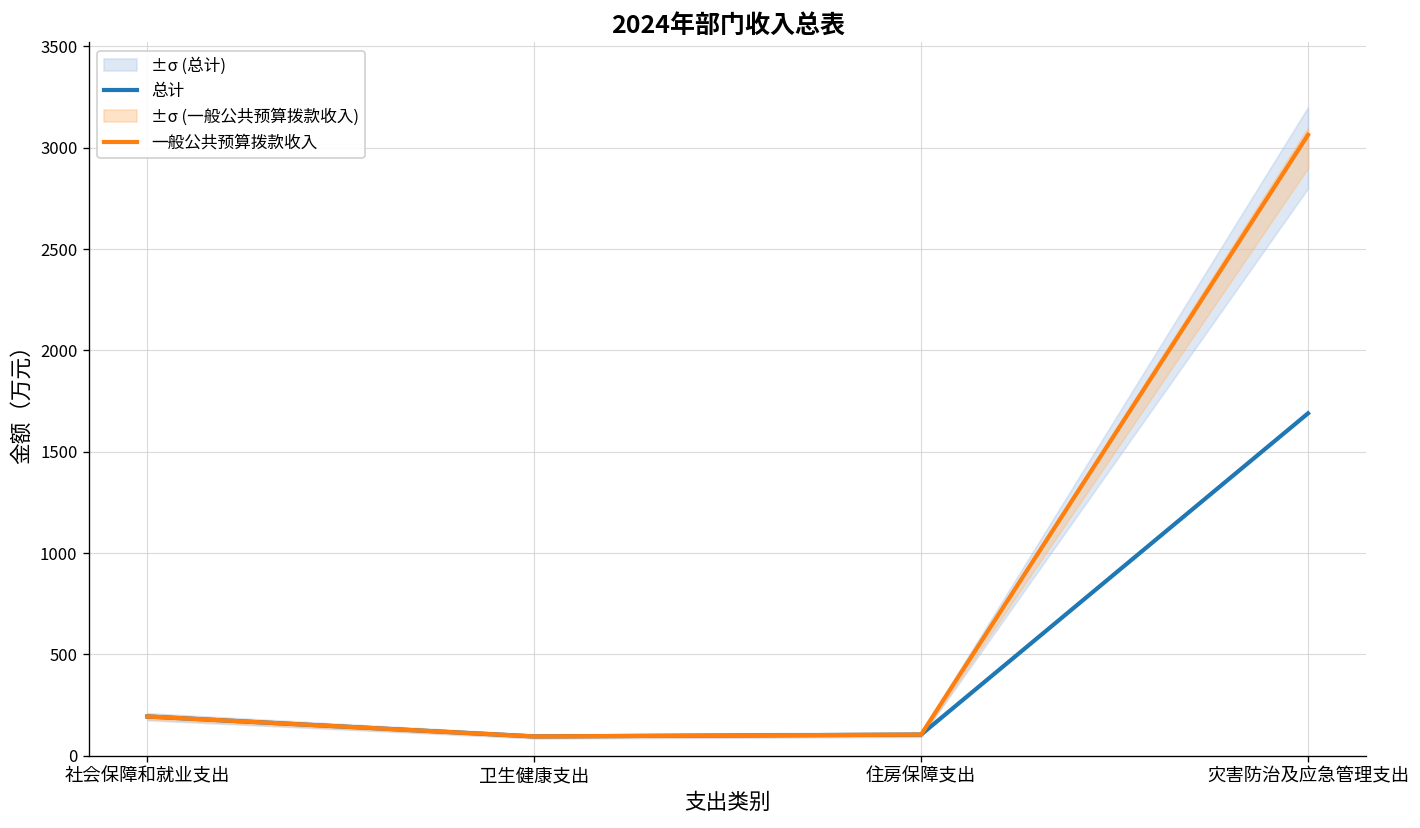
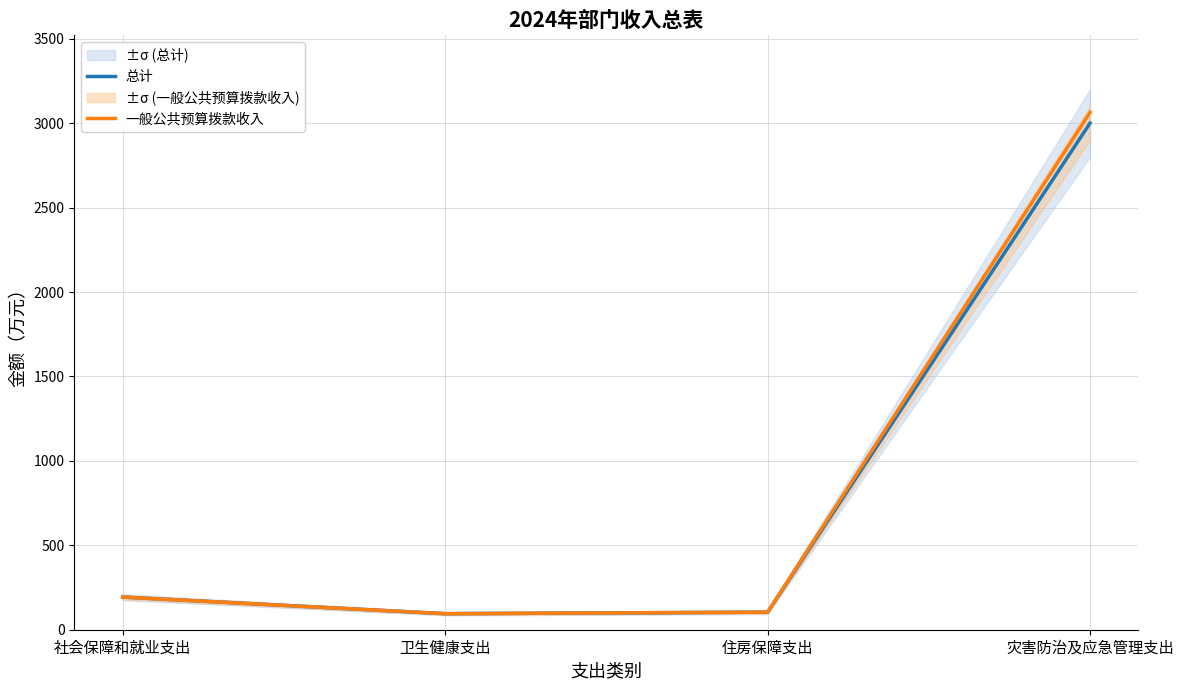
总计, 灾害防治及应急管理支出: 1690 -> 3000
